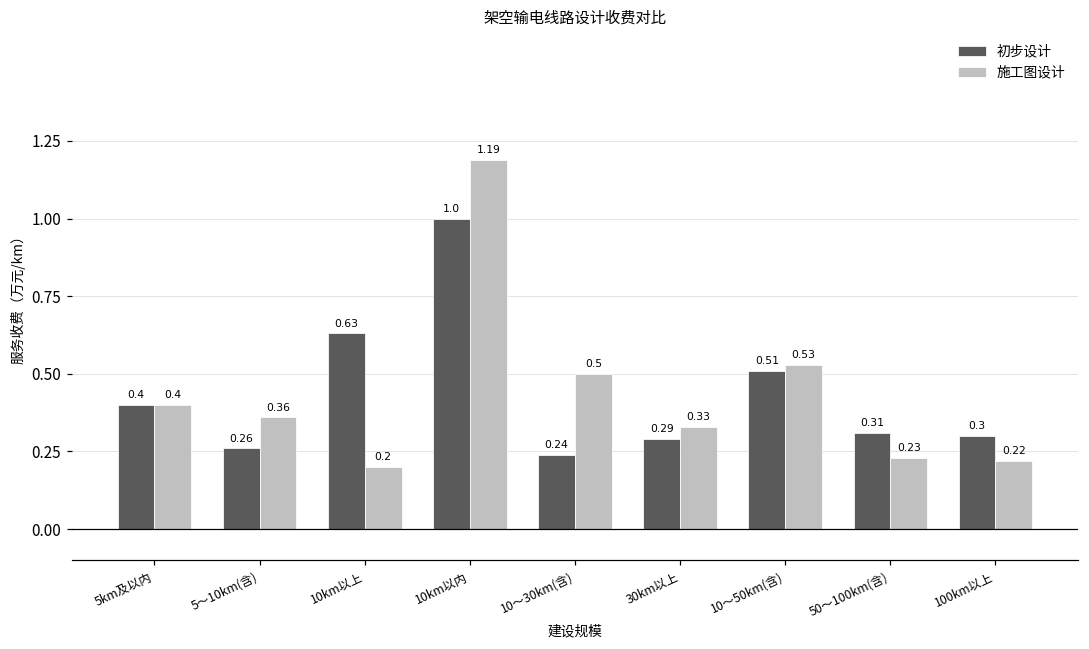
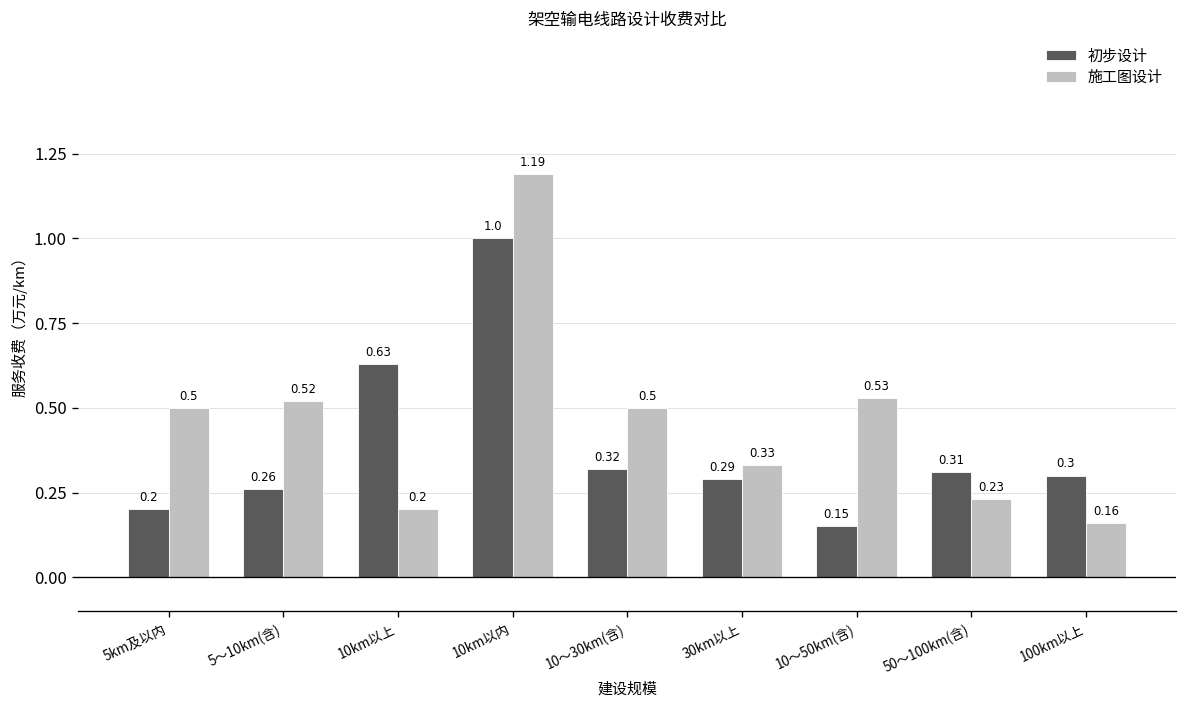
初步设计, 5km及以内: 0.4 -> 0.2
施工图设计, 5km及以内: 0.4 -> 0.5
施工图设计, 5～10km(含): 0.36 -> 0.52
初步设计, 10～30km(含): 0.24 -> 0.32
初步设计, 10～50km(含): 0.51 -> 0.15
施工图设计, 100km以上: 0.22 -> 0.16
